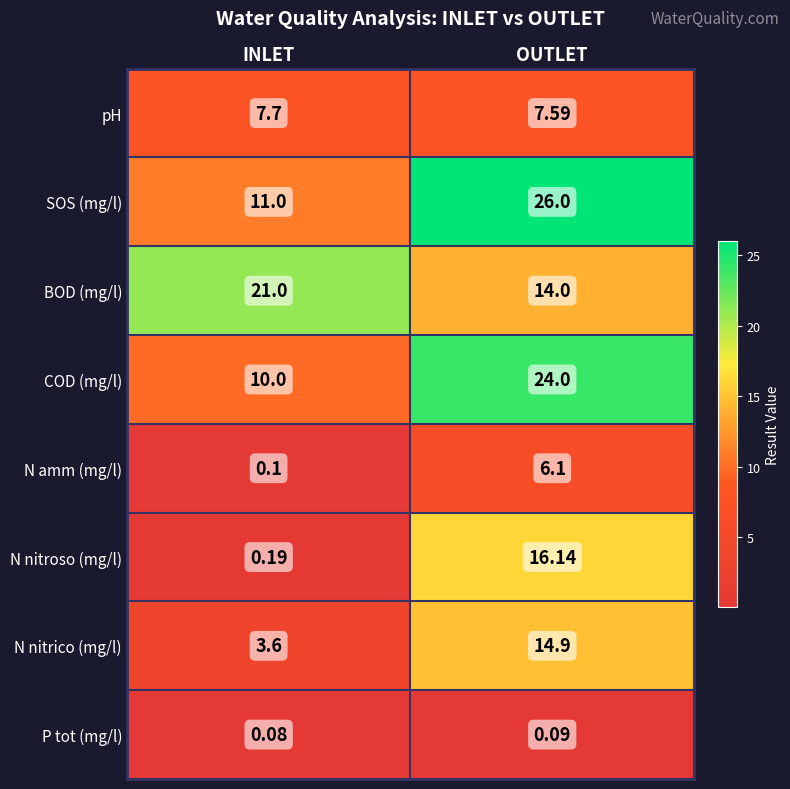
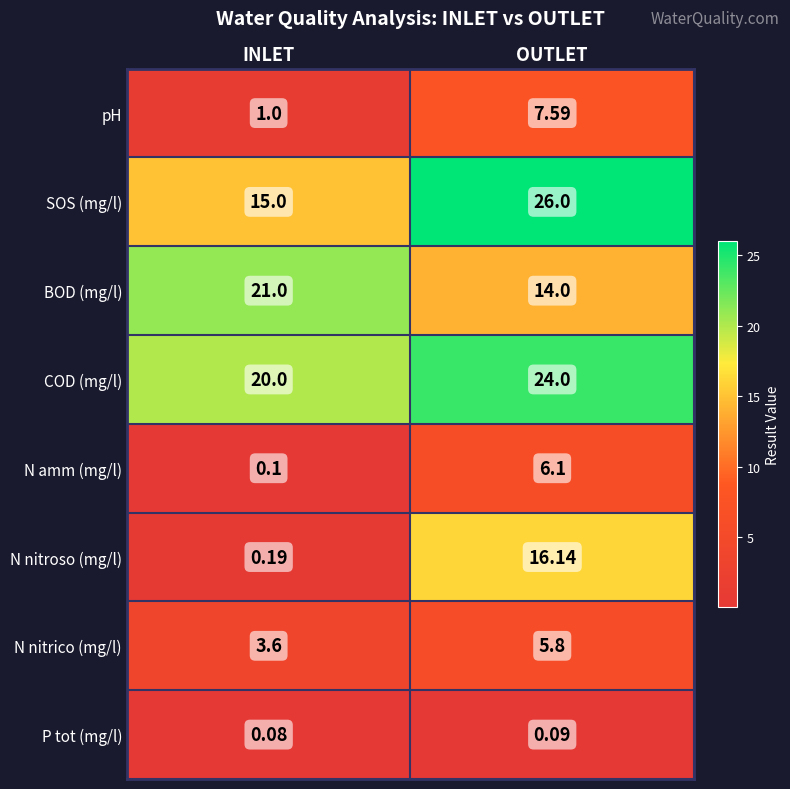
pH, INLET: 7.7 -> 1.0
SOS (mg/l), INLET: 11.0 -> 15.0
COD (mg/l), INLET: 10.0 -> 20.0
N nitrico (mg/l), OUTLET: 14.9 -> 5.8
